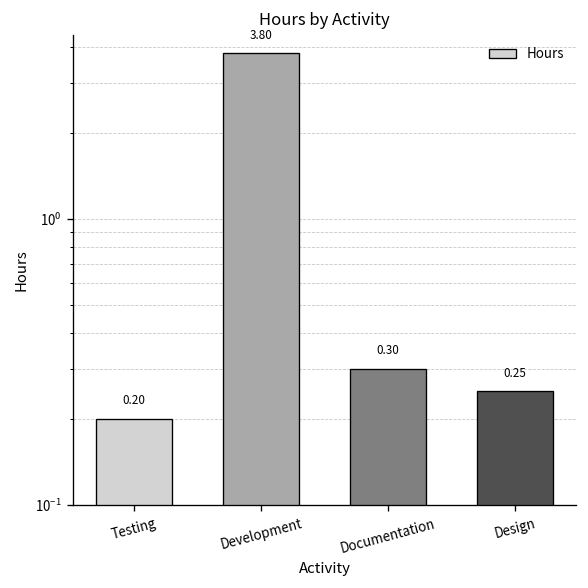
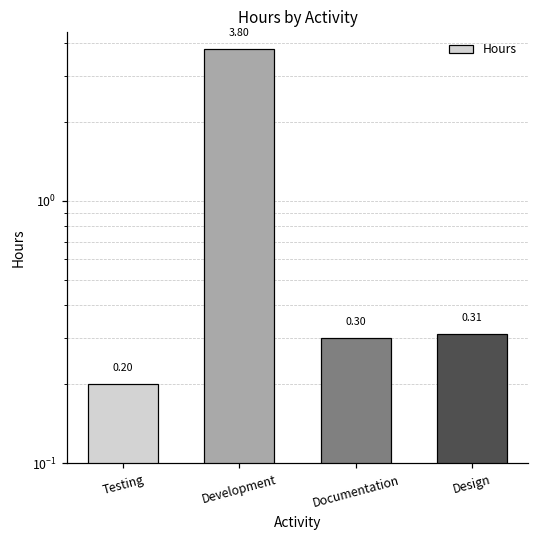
Design: 0.25 -> 0.31
